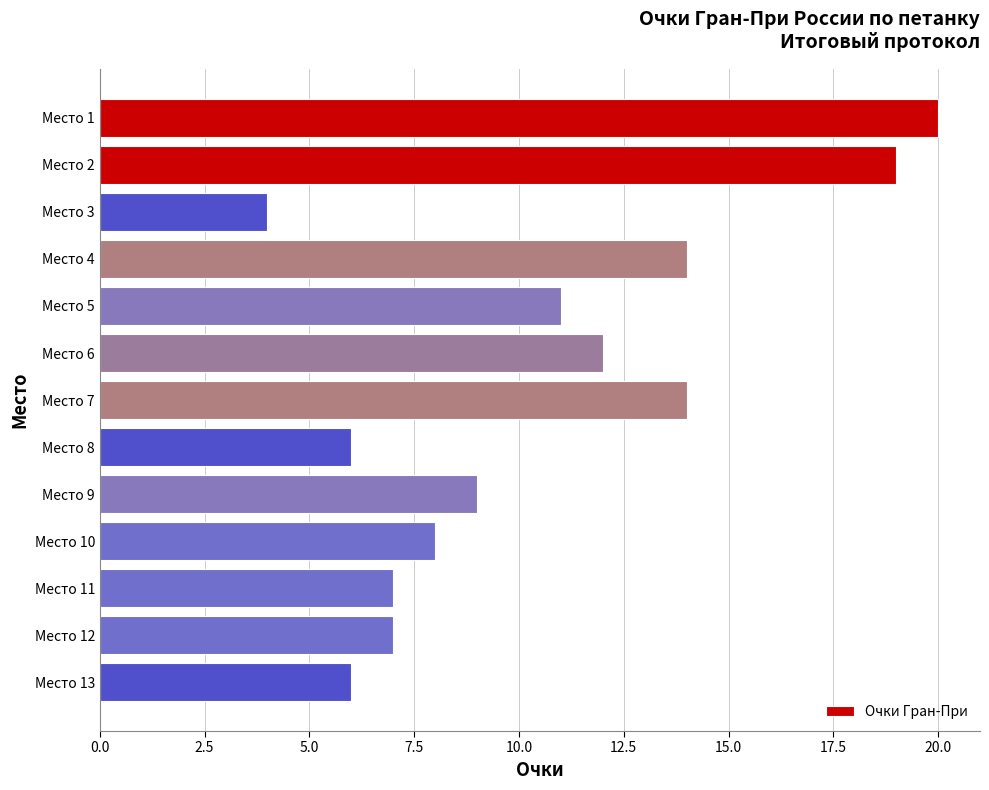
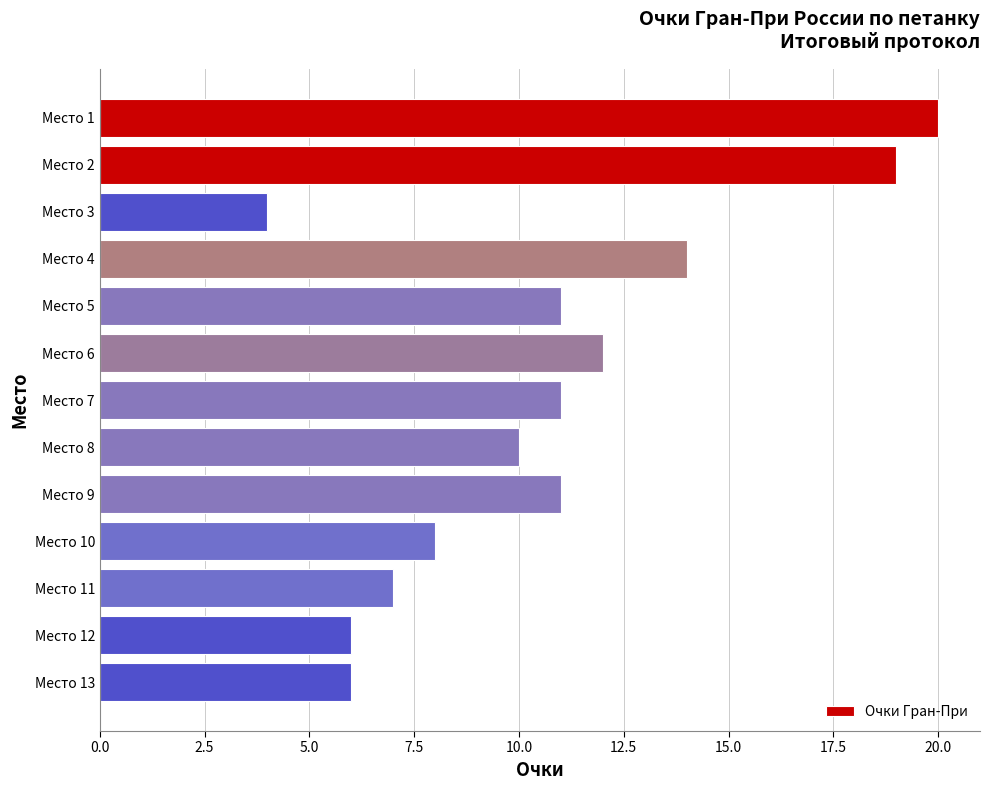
Место 7: 14 -> 11
Место 8: 6 -> 10
Место 9: 9 -> 11
Место 12: 7 -> 6
